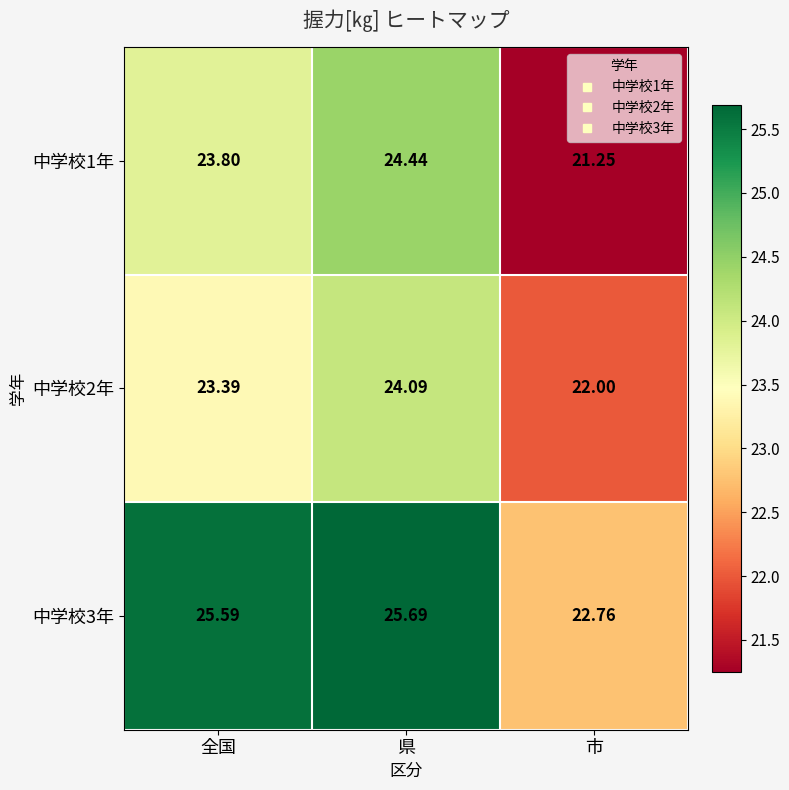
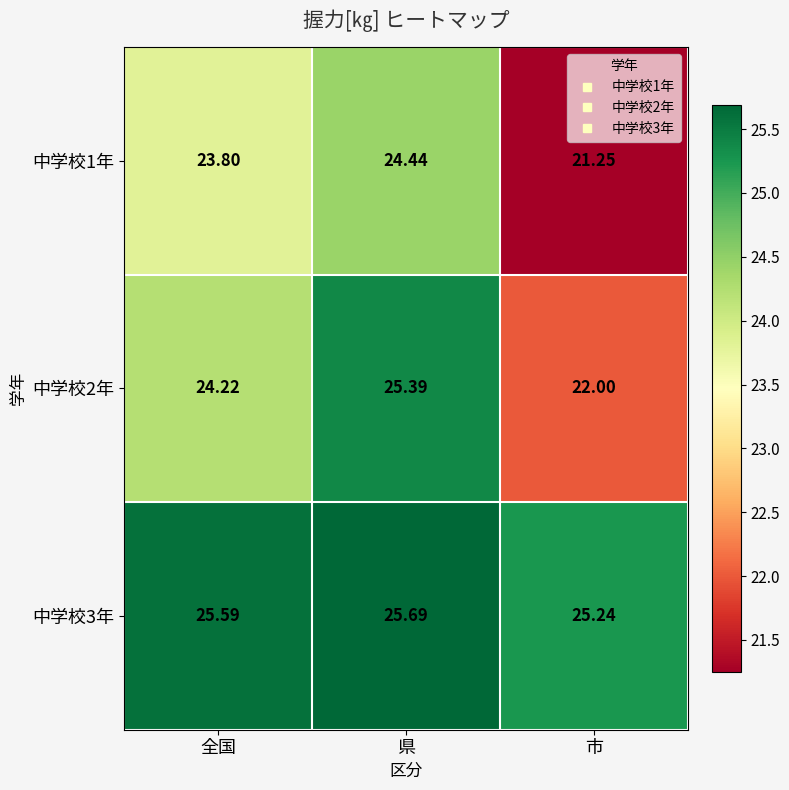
中学校2年, 全国: 23.39 -> 24.22
中学校2年, 県: 24.09 -> 25.39
中学校3年, 市: 22.76 -> 25.24
